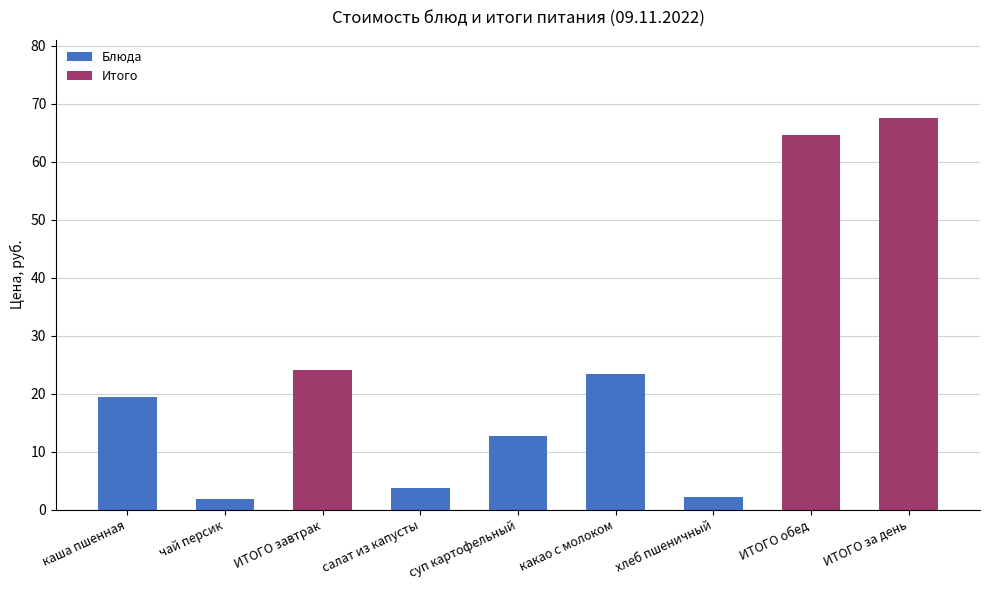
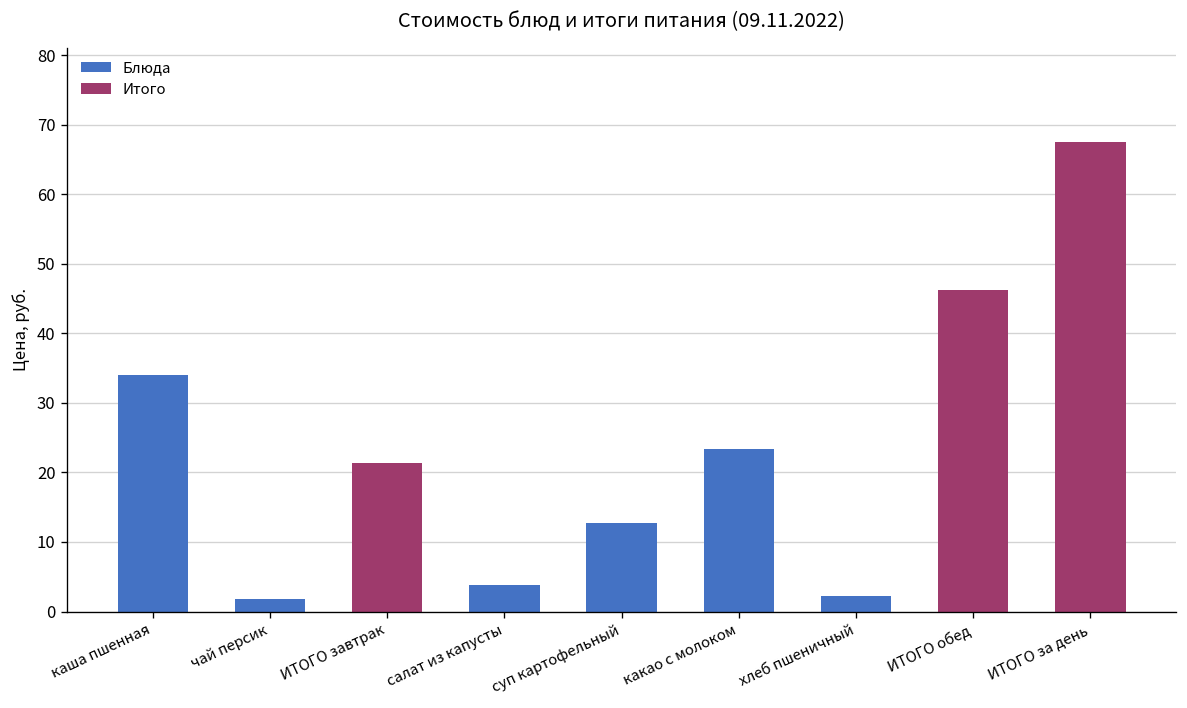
Блюда, каша пшенная: 19 -> 34
Итого, ИТОГО завтрак: 24 -> 21
Итого, ИТОГО обед: 65 -> 46
